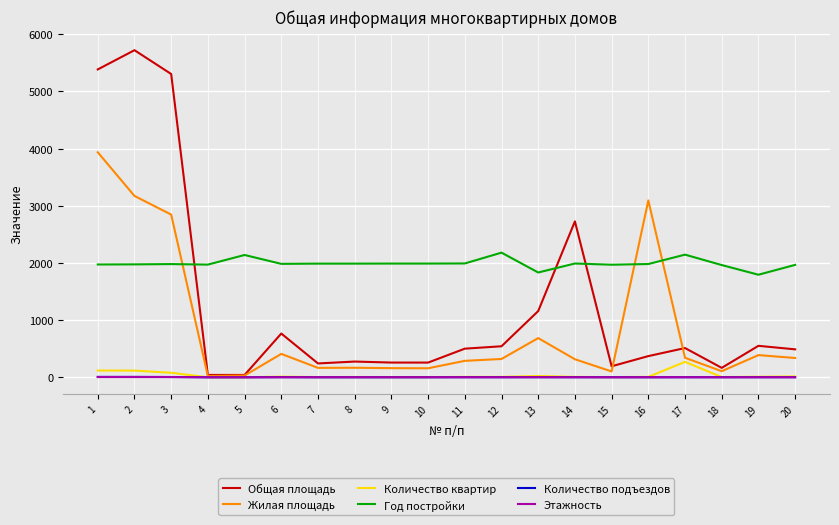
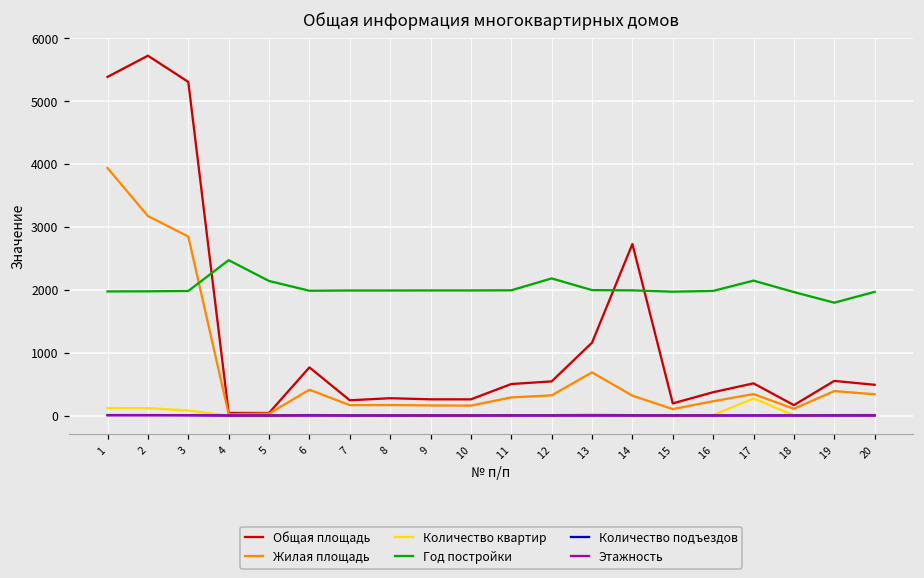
Год постройки, 4: 2000 -> 2500
Год постройки, 13: 1800 -> 2000
Жилая площадь, 16: 3100 -> 200
